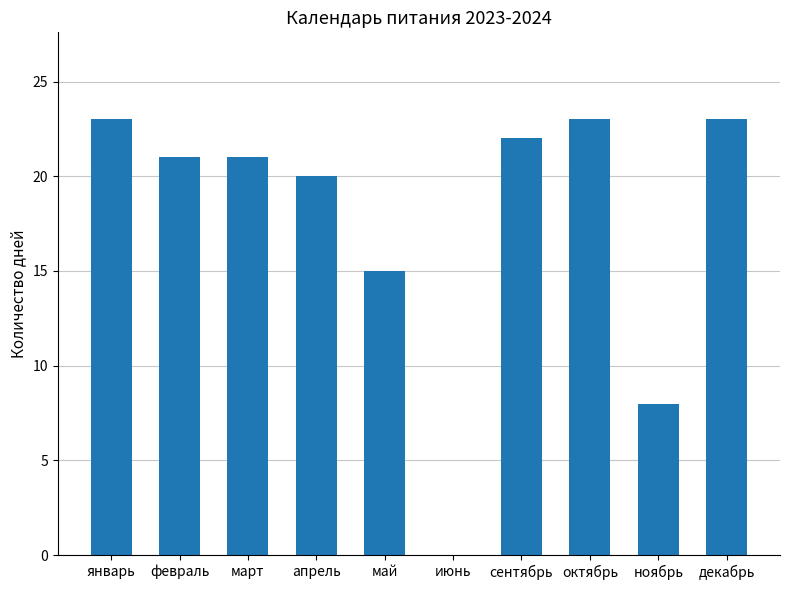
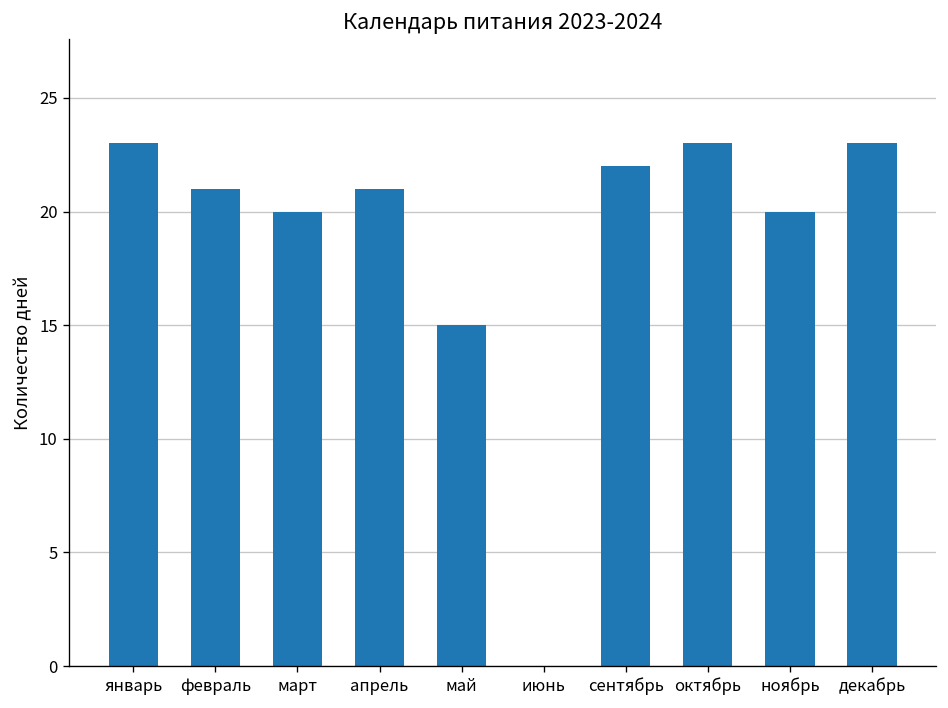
март: 21 -> 20
апрель: 20 -> 21
ноябрь: 8 -> 20
